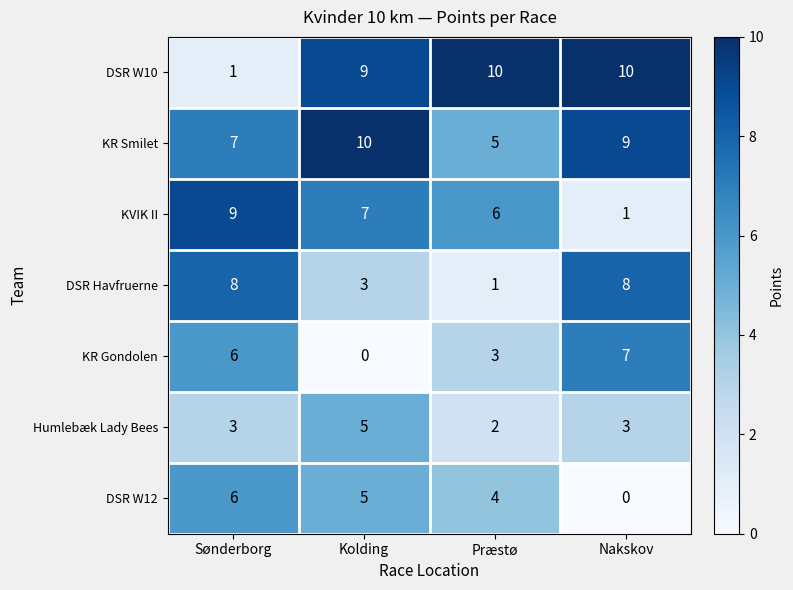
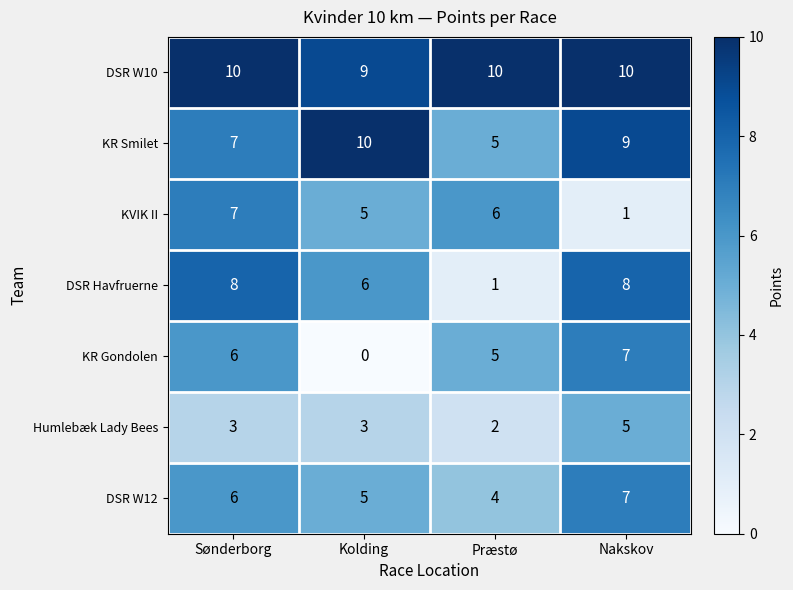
DSR W10, Sønderborg: 1 -> 10
KVIK II, Sønderborg: 9 -> 7
KVIK II, Kolding: 7 -> 5
DSR Havfruerne, Kolding: 3 -> 6
KR Gondolen, Præstø: 3 -> 5
Humlebæk Lady Bees, Kolding: 5 -> 3
Humlebæk Lady Bees, Nakskov: 3 -> 5
DSR W12, Nakskov: 0 -> 7
